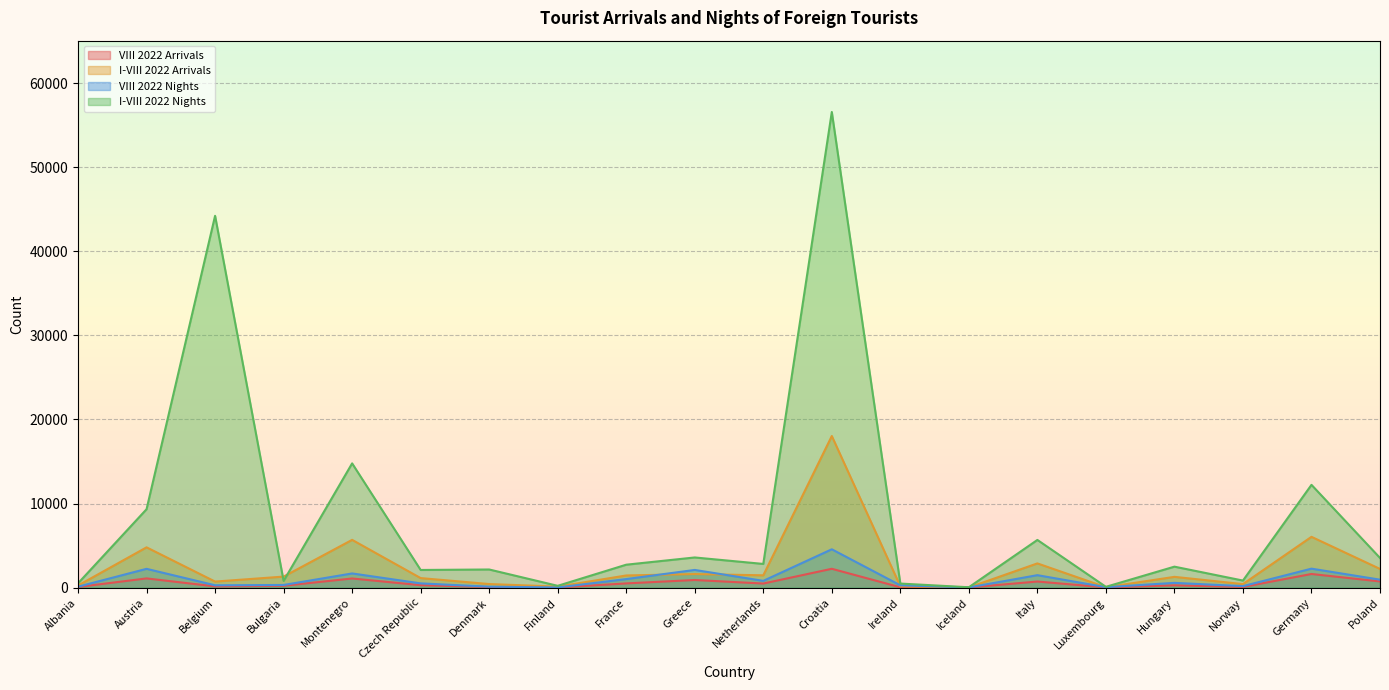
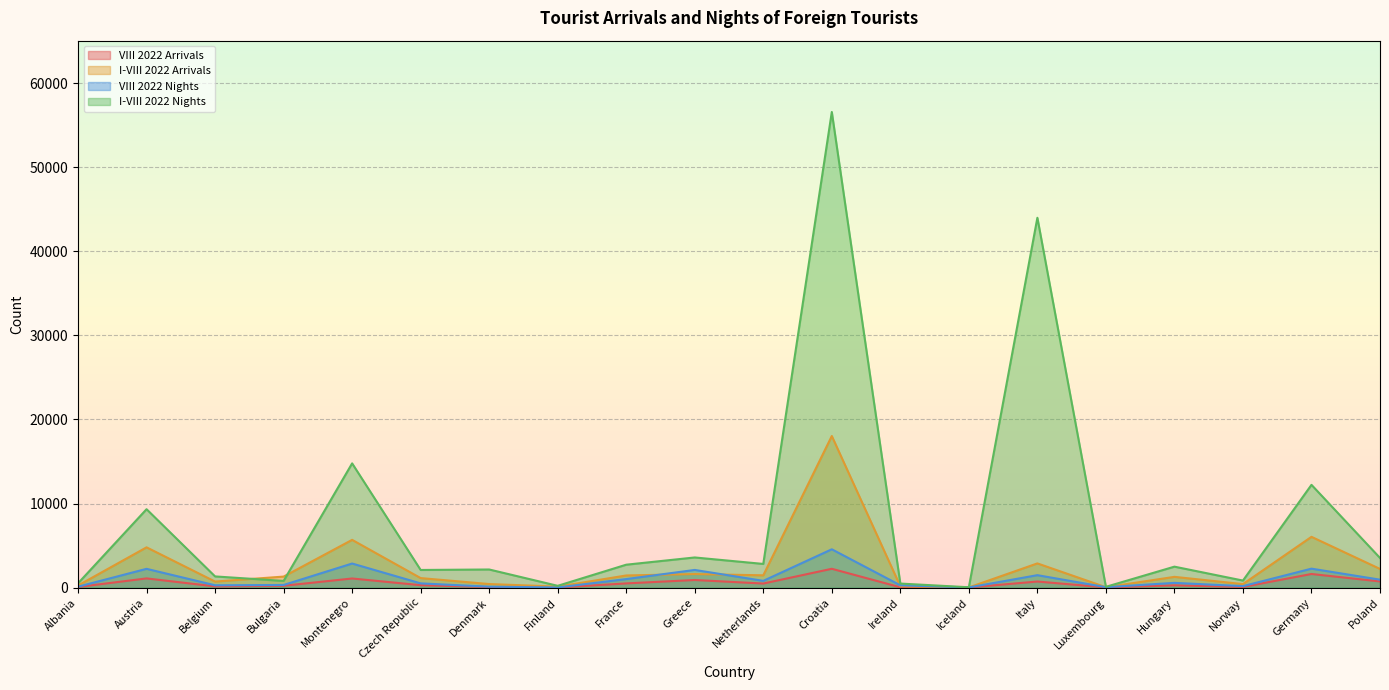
I-VIII 2022 Nights, Belgium: 44000 -> 1000
VIII 2022 Nights, Montenegro: 2000 -> 3000
I-VIII 2022 Nights, Italy: 6000 -> 44000
